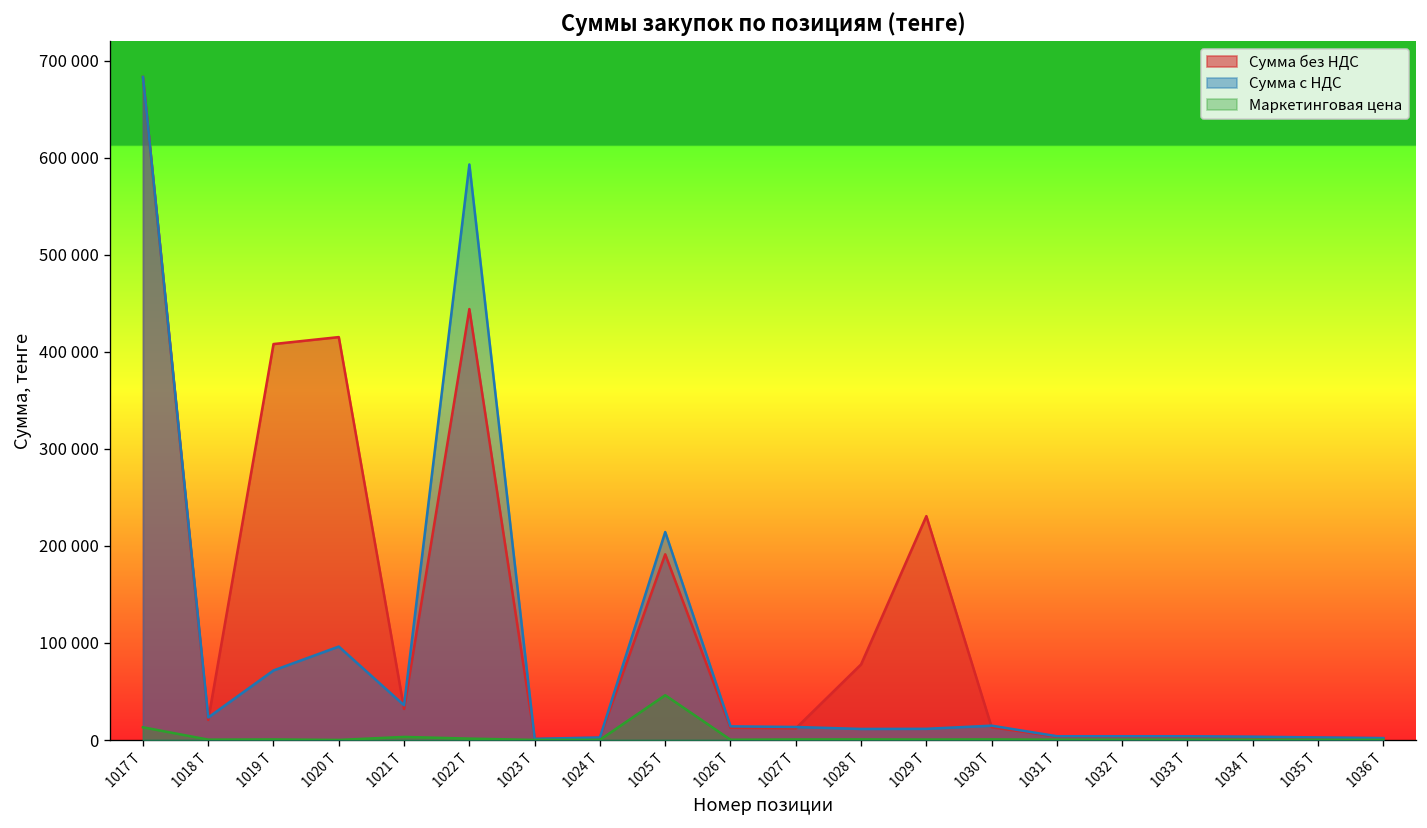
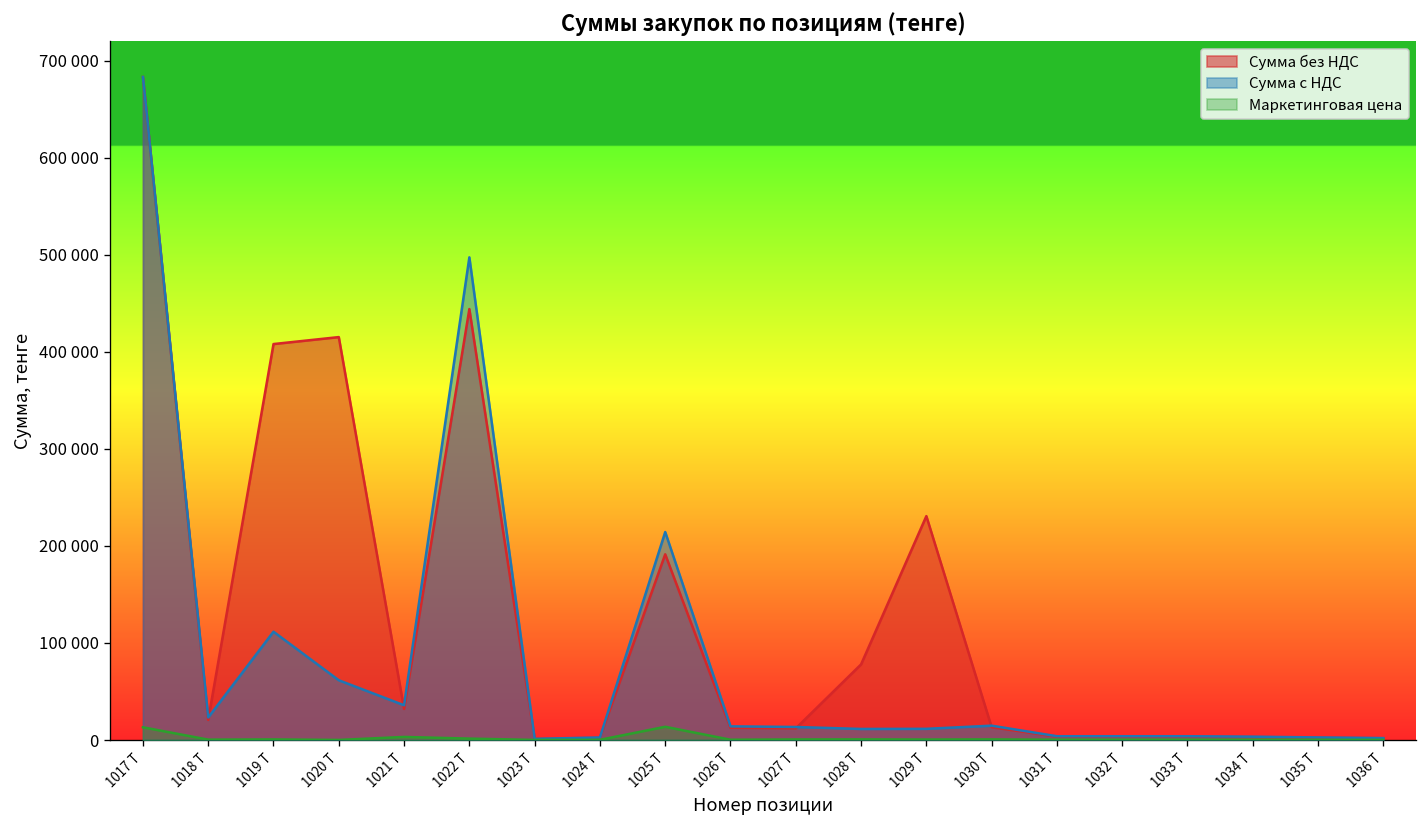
Сумма с НДС, 1019 Т: 70000 -> 110000
Сумма с НДС, 1020 Т: 100000 -> 60000
Сумма с НДС, 1022 Т: 590000 -> 500000
Маркетинговая цена, 1025 Т: 50000 -> 10000
